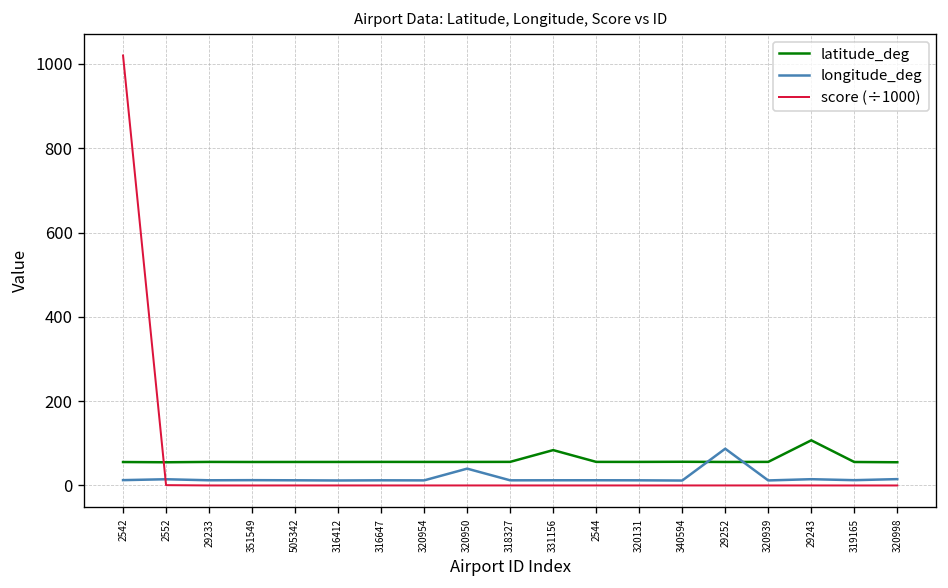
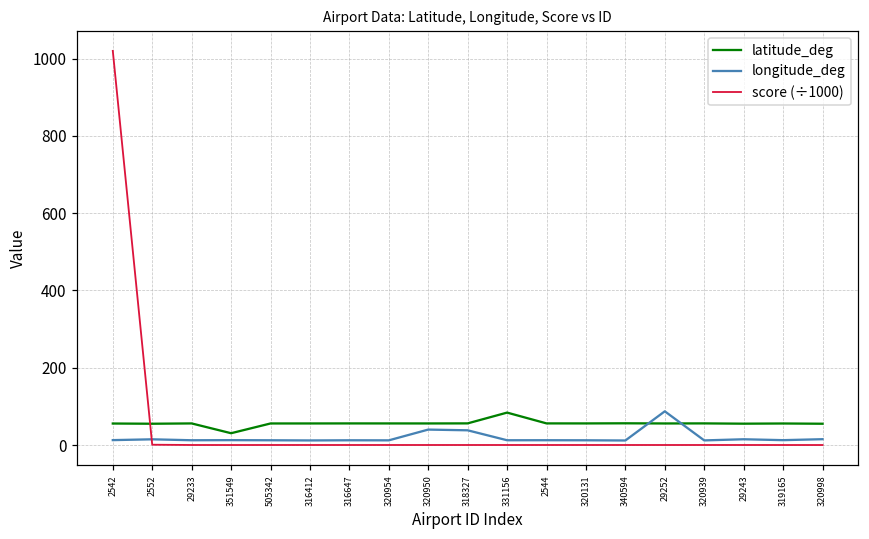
latitude_deg, 351549: 60 -> 30
longitude_deg, 318327: 10 -> 40
latitude_deg, 29243: 110 -> 60
